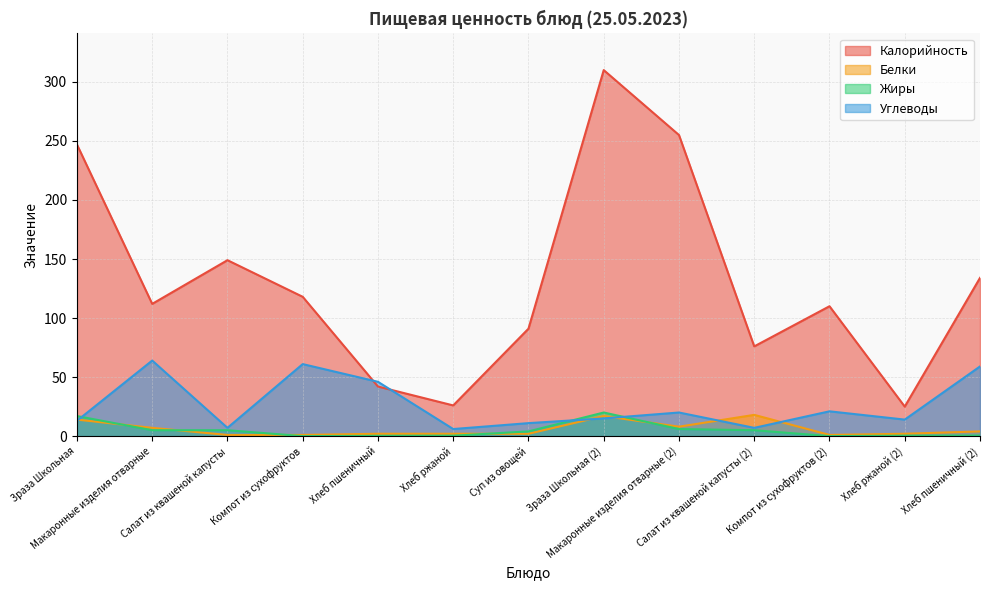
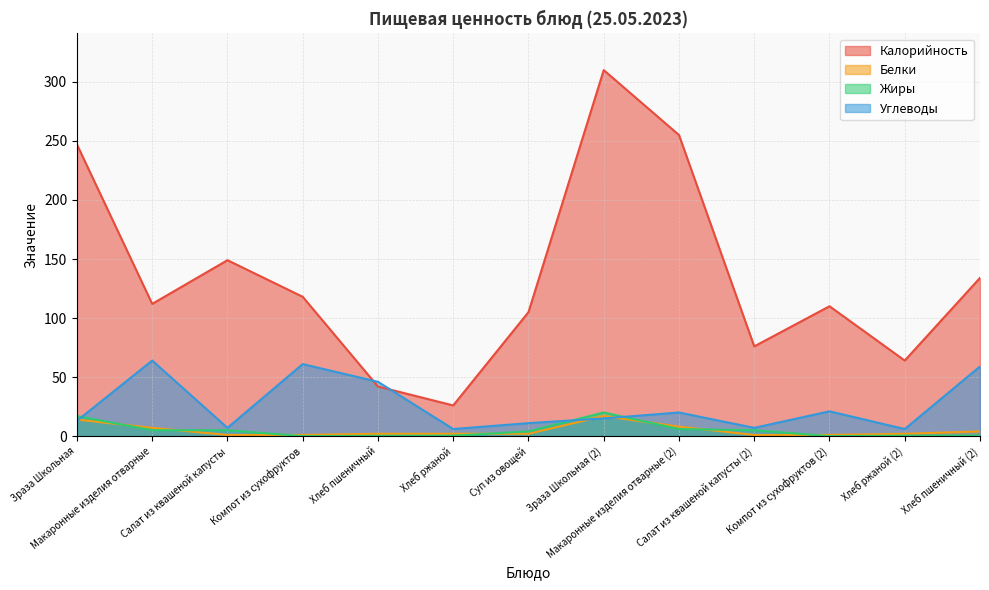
Калорийность, Суп из овощей: 91 -> 105
Белки, Салат из квашеной капусты (2): 18 -> 1
Калорийность, Хлеб ржаной (2): 25 -> 64
Углеводы, Хлеб ржаной (2): 14 -> 6
